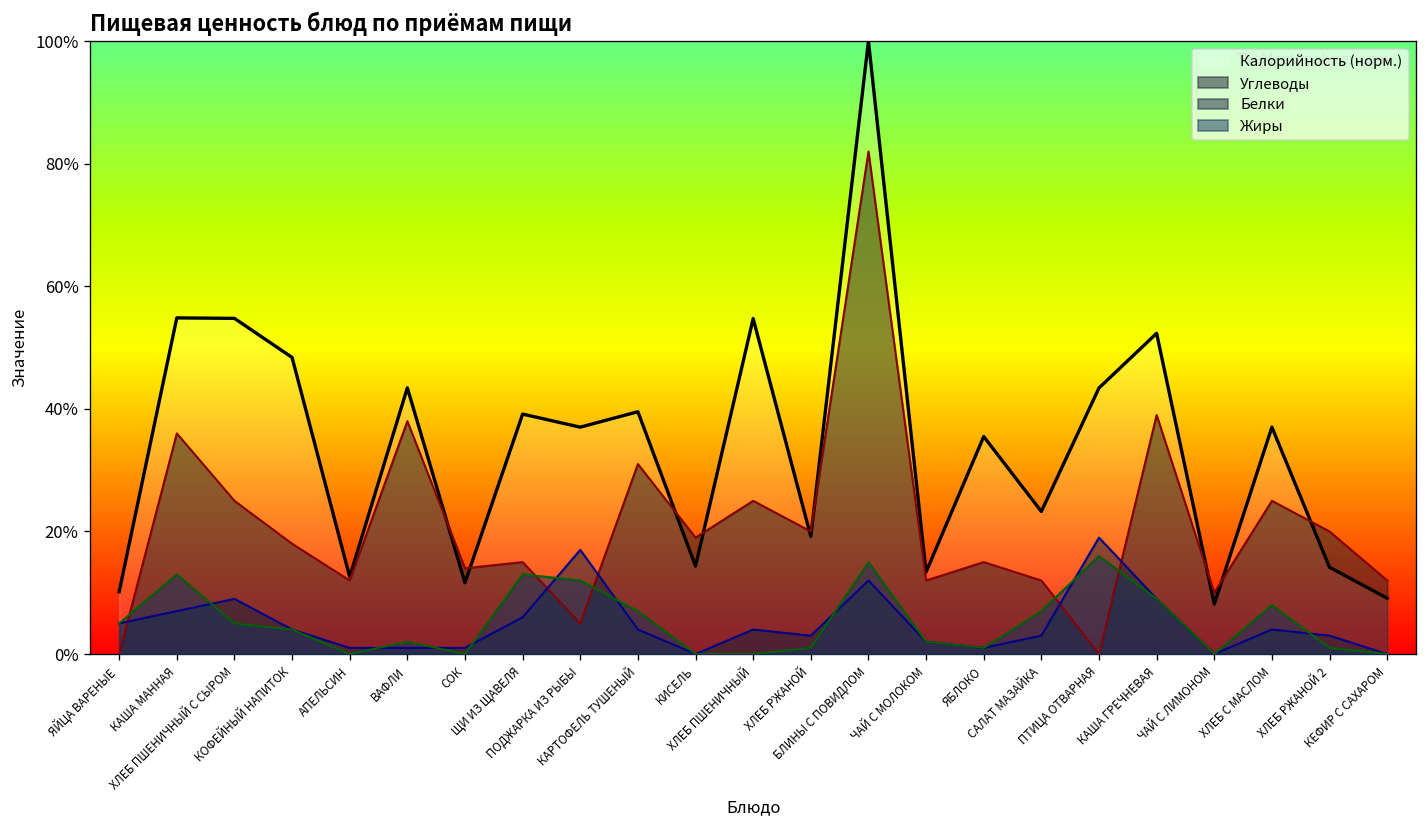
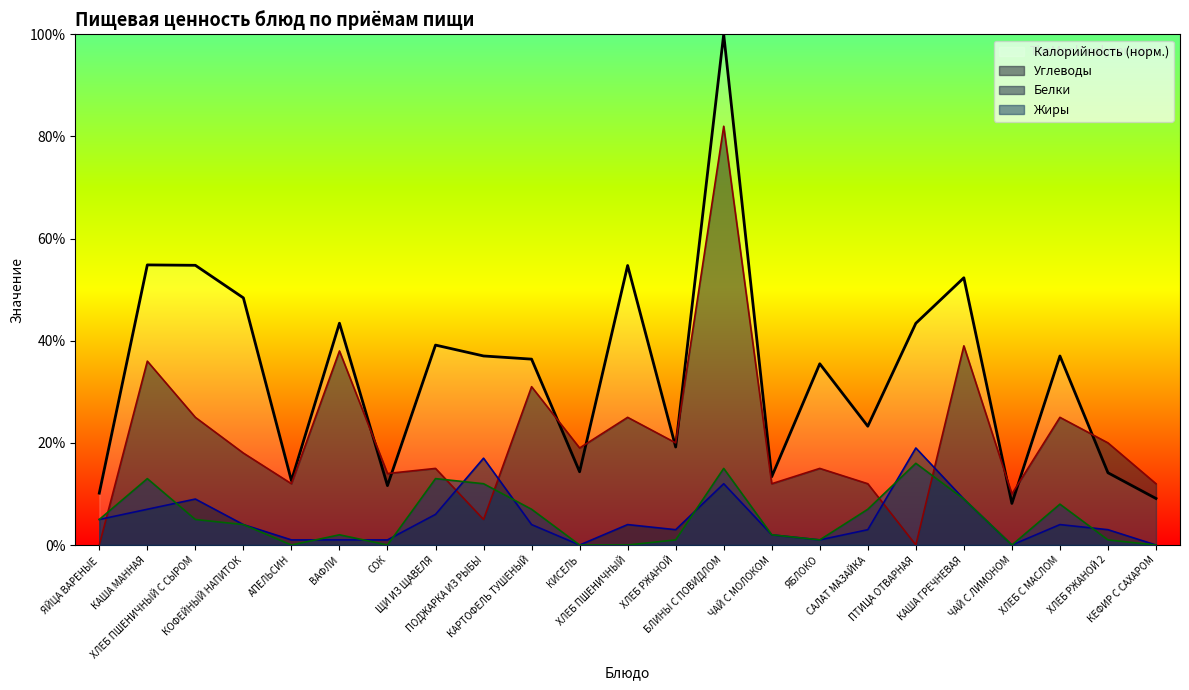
Калорийность (норм.), КАРТОФЕЛЬ ТУШЕНЫЙ: 40% -> 36%
